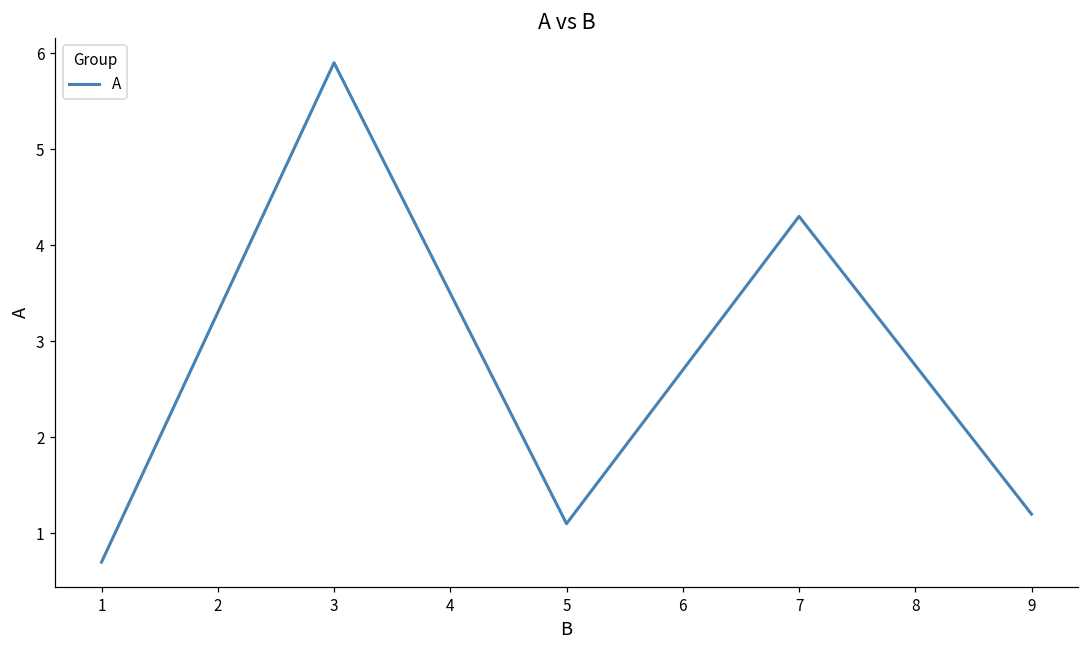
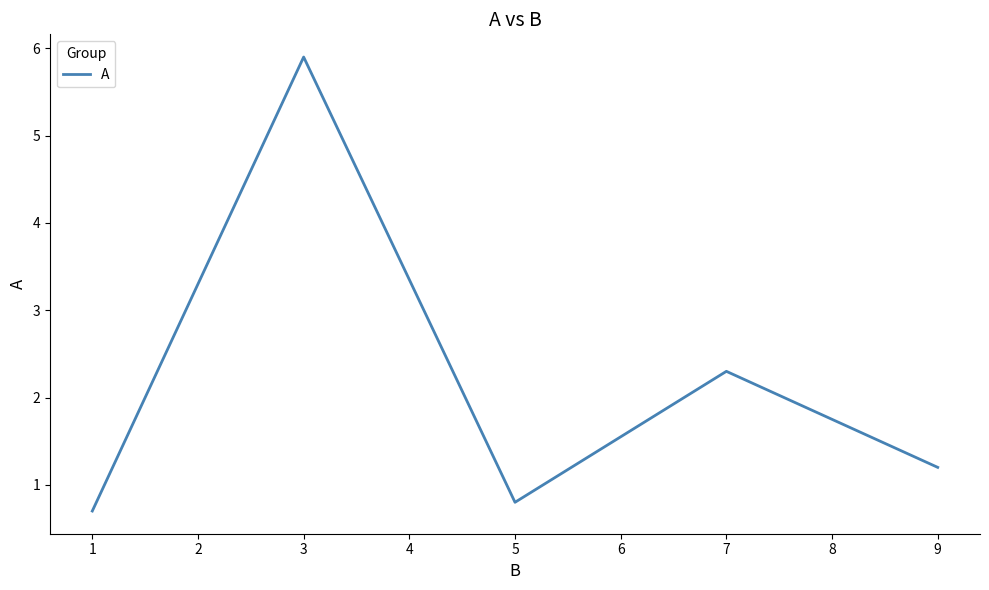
5: 1.1 -> 0.8
7: 4.3 -> 2.3
